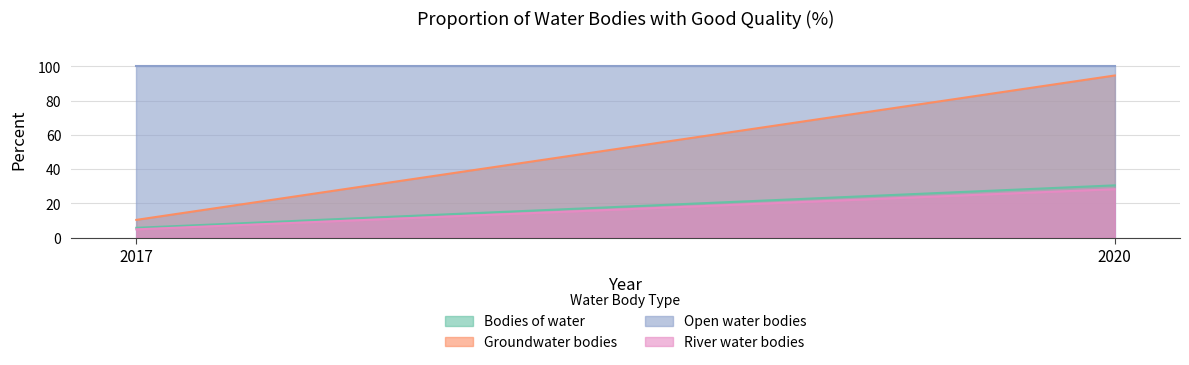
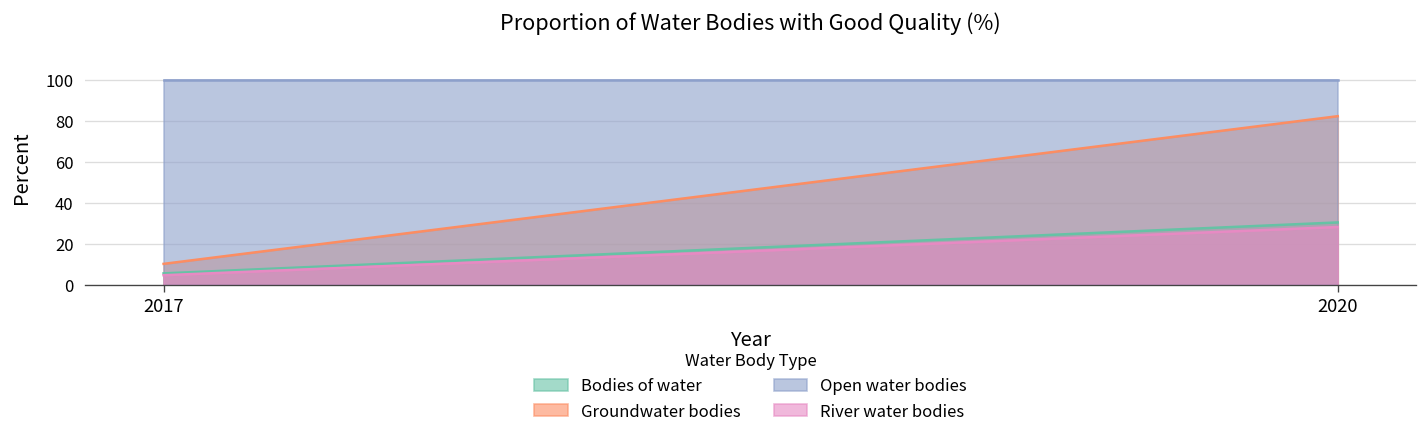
Groundwater bodies, 2020: 95 -> 82
